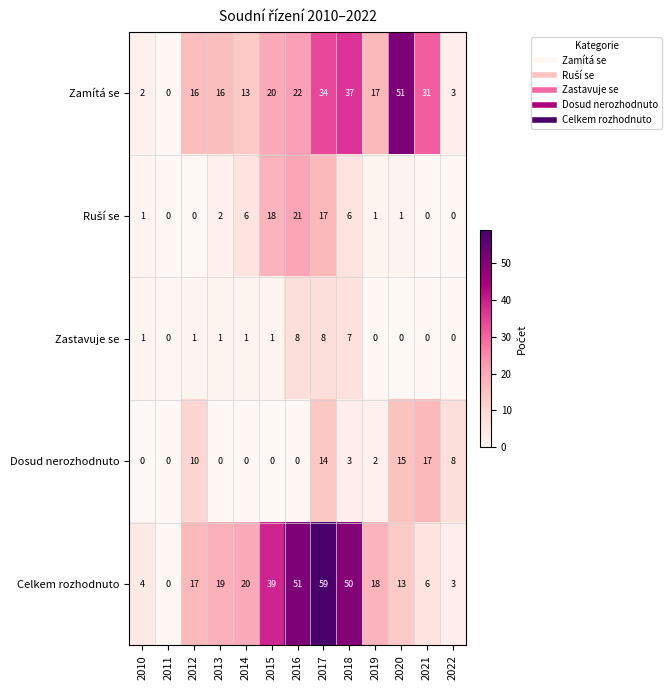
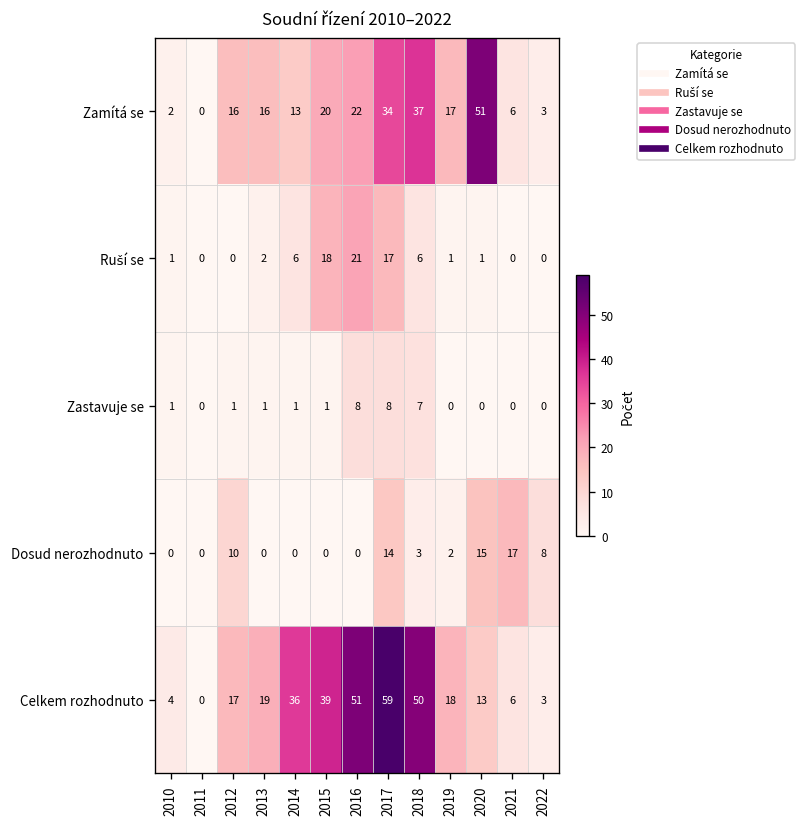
Zamítá se, 2021: 31 -> 6
Celkem rozhodnuto, 2014: 20 -> 36
